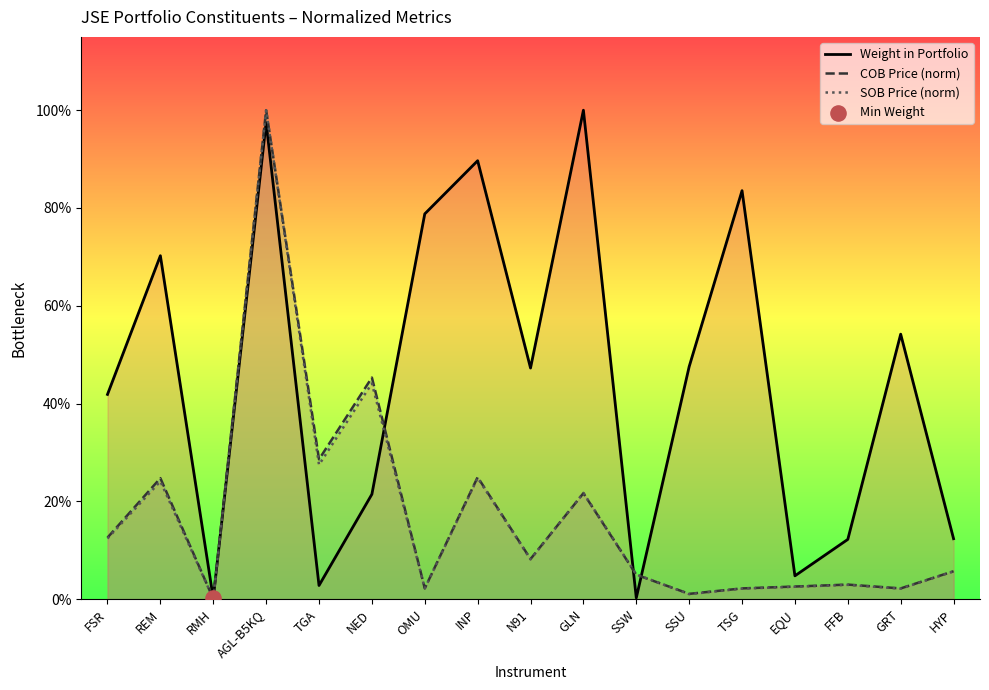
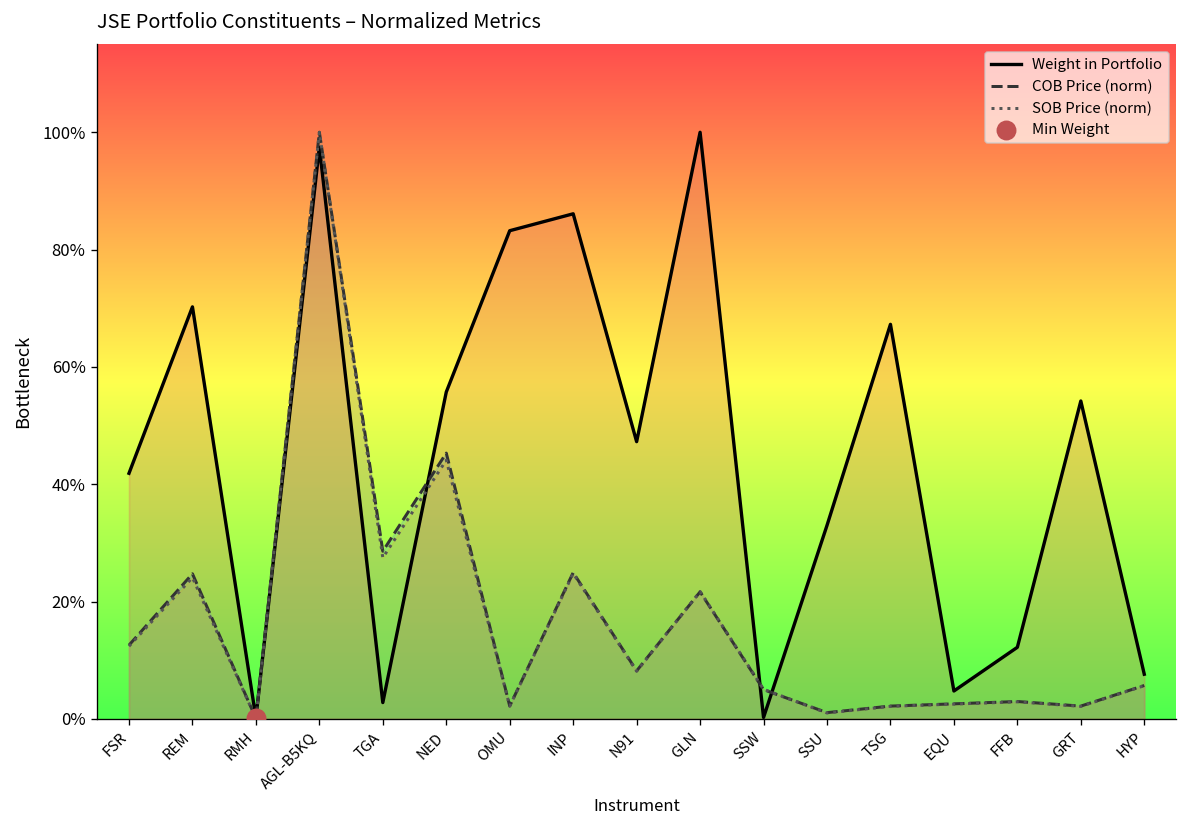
Weight in Portfolio, NED: 21% -> 56%
Weight in Portfolio, OMU: 79% -> 83%
Weight in Portfolio, INP: 90% -> 86%
Weight in Portfolio, SSU: 48% -> 33%
Weight in Portfolio, TSG: 84% -> 67%
Weight in Portfolio, HYP: 12% -> 8%
